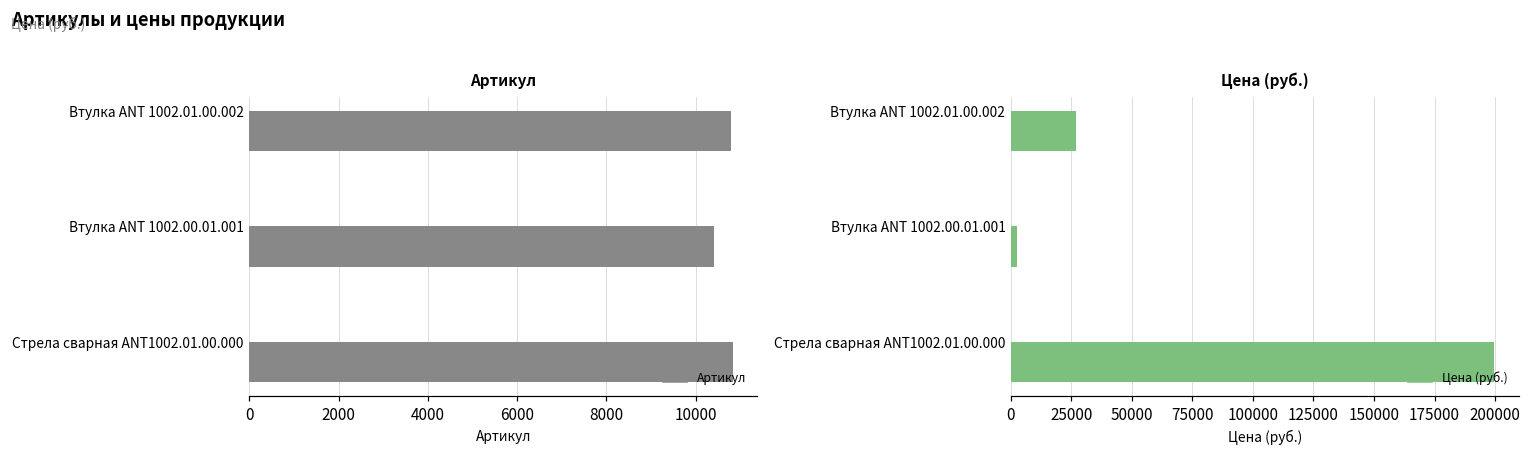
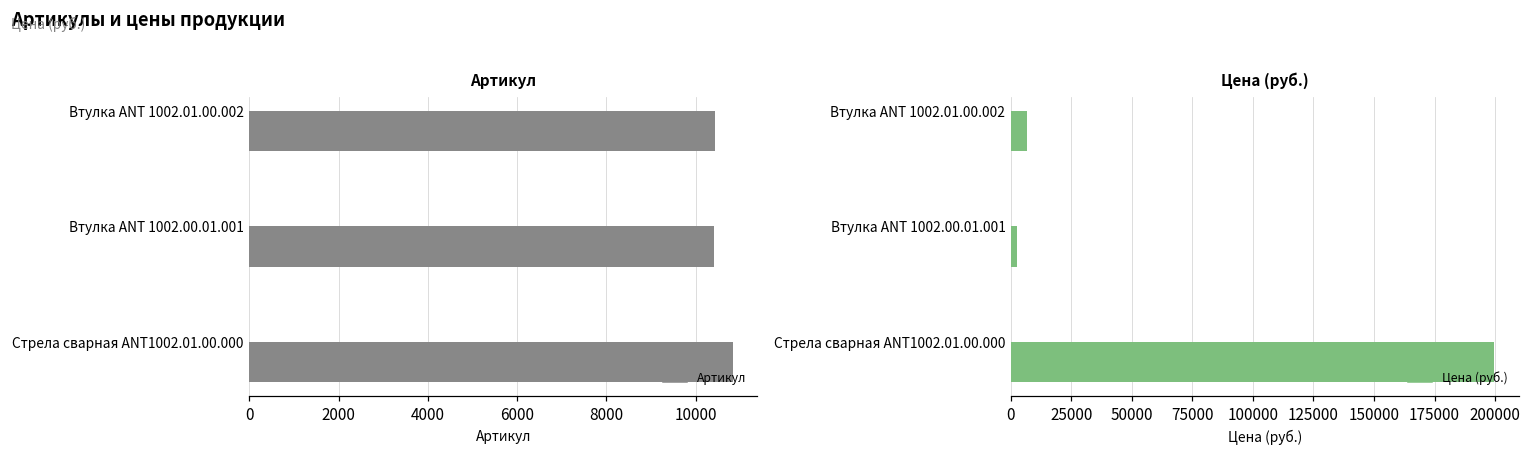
Артикул, Втулка ANT 1002.01.00.002: 10800 -> 10400
Цена (руб.), Втулка ANT 1002.01.00.002: 27000 -> 6000
